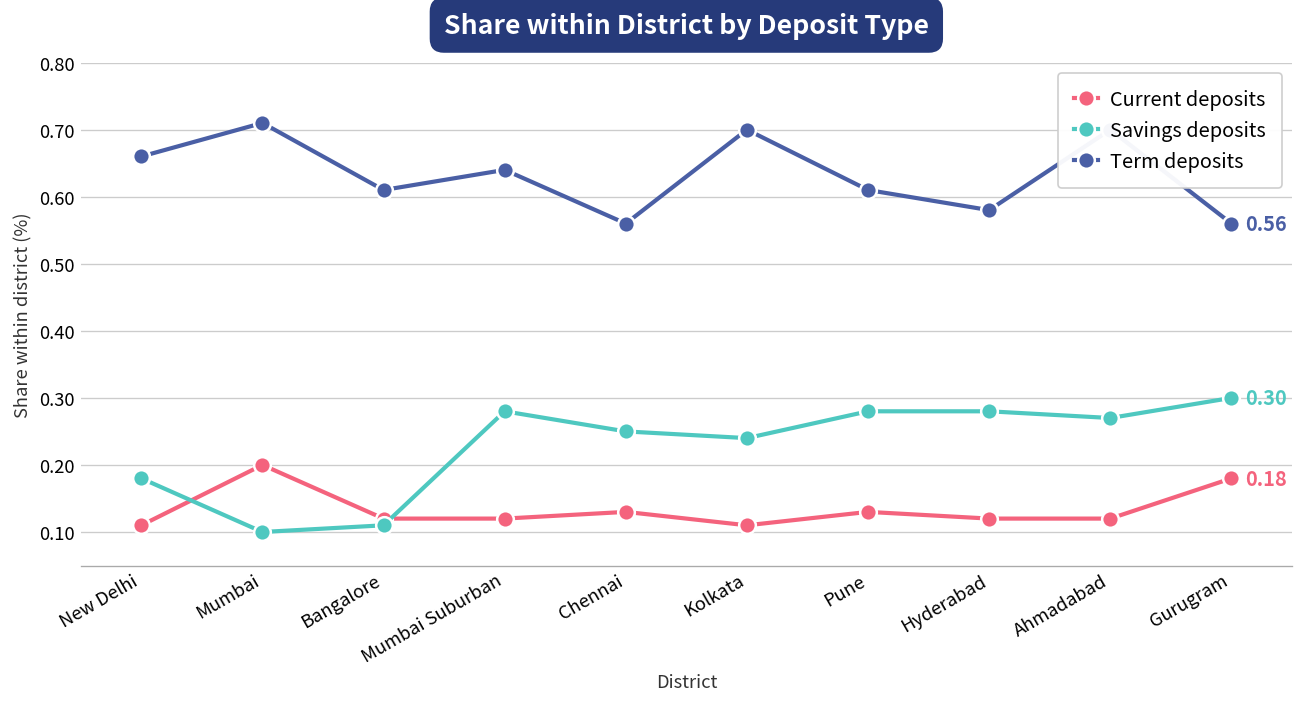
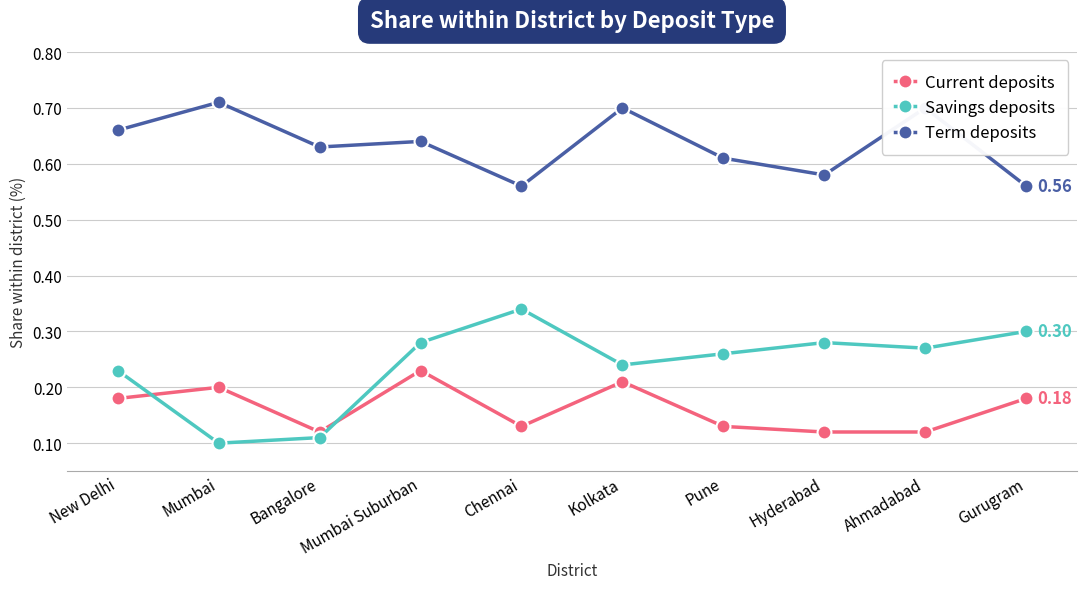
Current deposits, New Delhi: 0.11 -> 0.18
Savings deposits, New Delhi: 0.18 -> 0.23
Term deposits, Bangalore: 0.61 -> 0.63
Current deposits, Mumbai Suburban: 0.12 -> 0.23
Savings deposits, Chennai: 0.25 -> 0.34
Current deposits, Kolkata: 0.11 -> 0.21
Savings deposits, Pune: 0.28 -> 0.26
